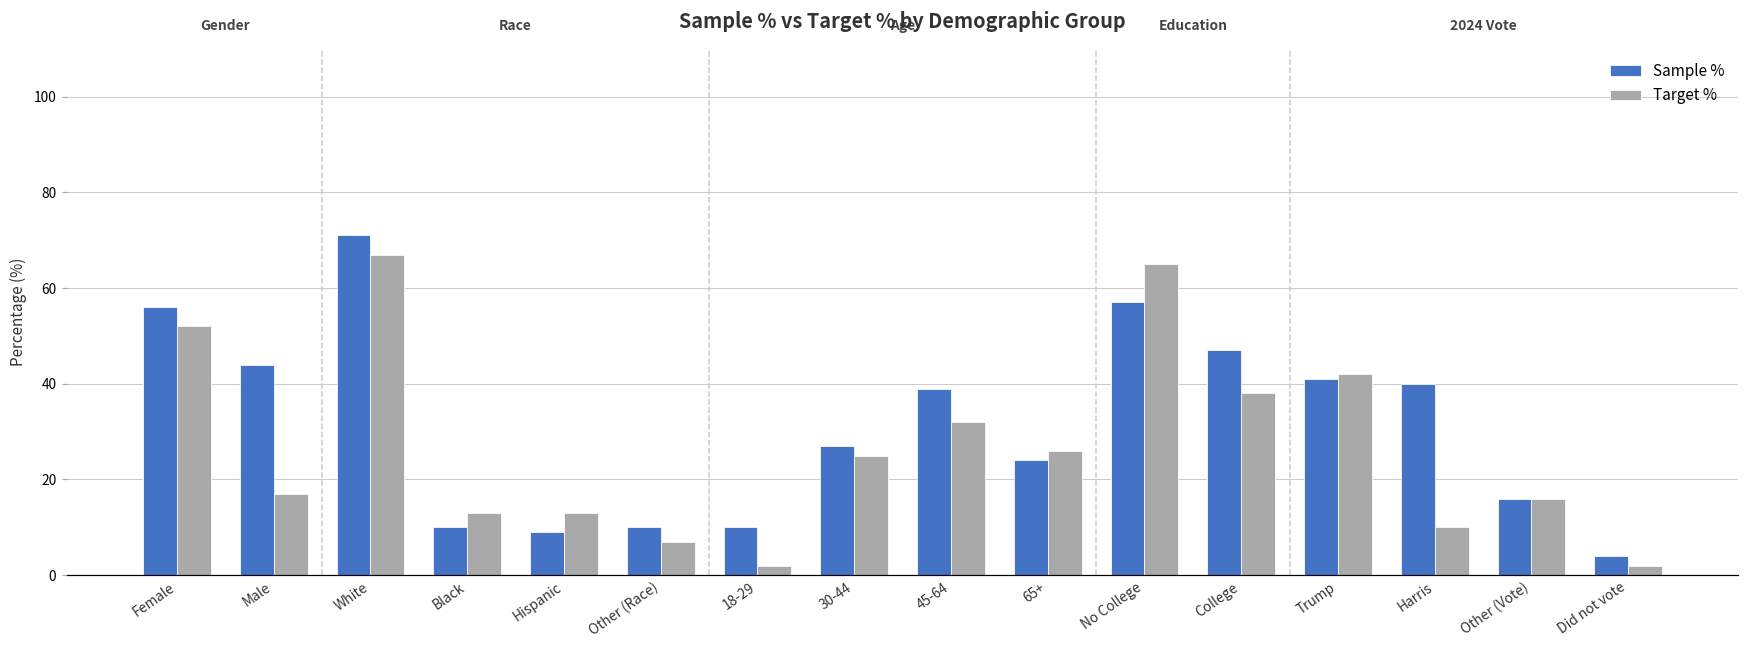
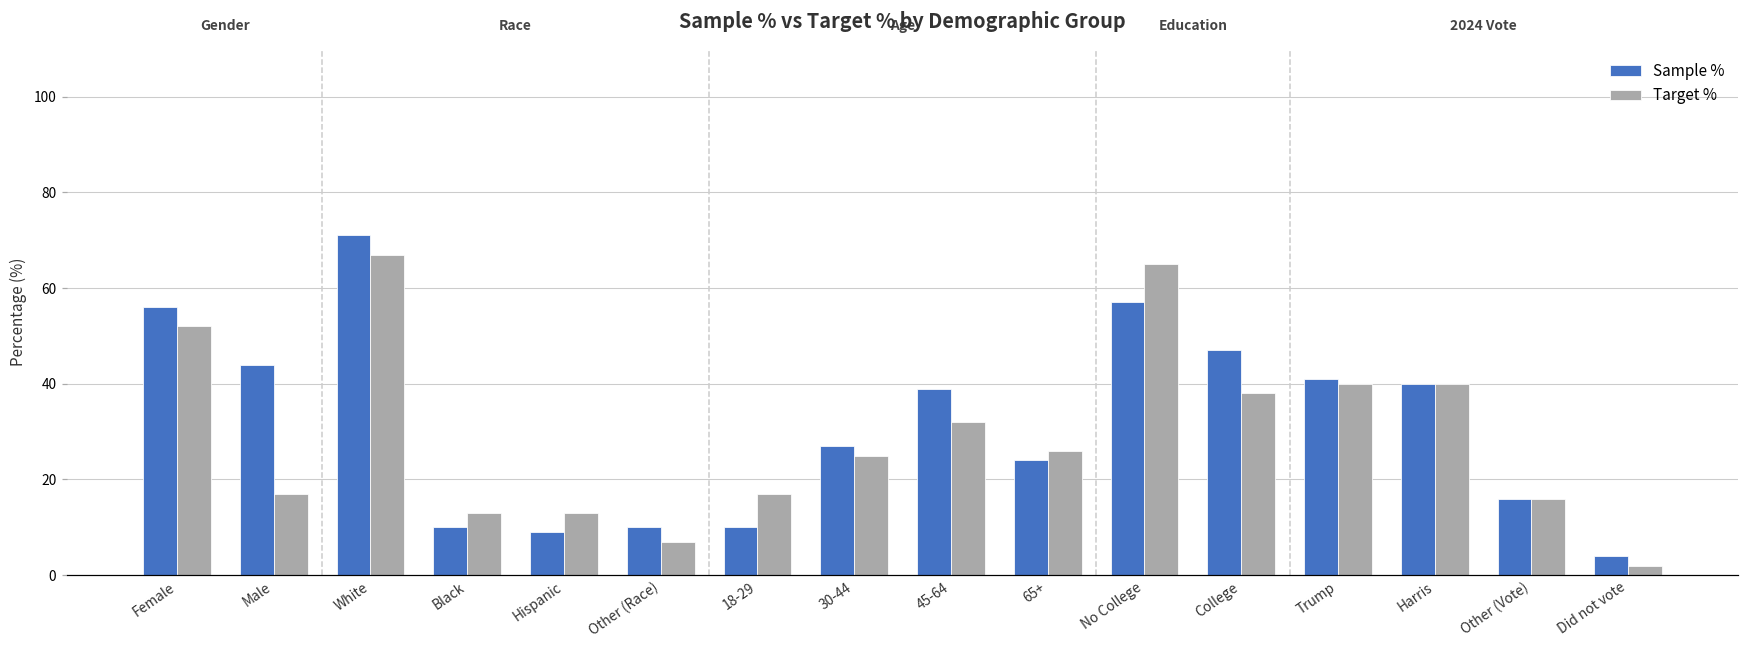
Target %, 18-29: 2 -> 17
Target %, Trump: 42 -> 40
Target %, Harris: 10 -> 40
